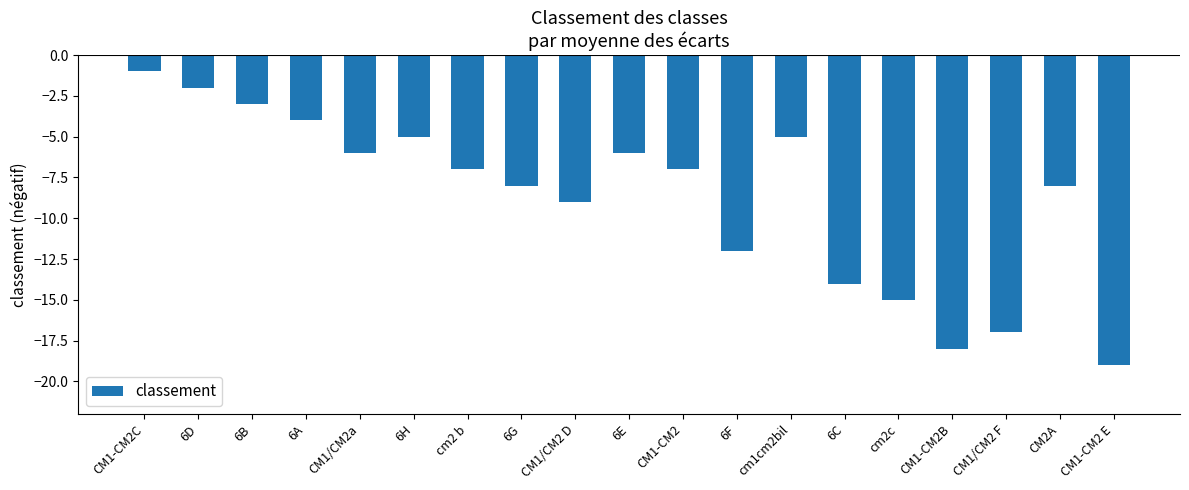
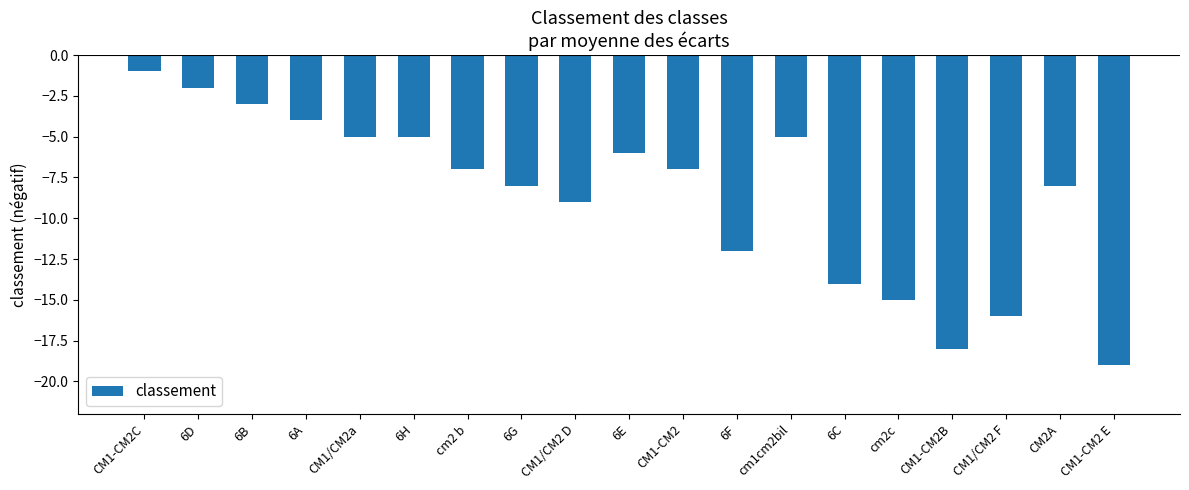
CM1/CM2a: -6.0 -> -5.0
CM1/CM2 F: -17.0 -> -16.0
